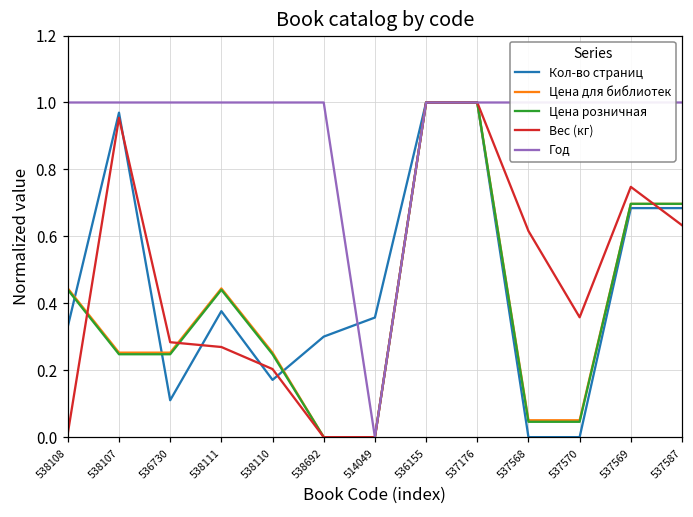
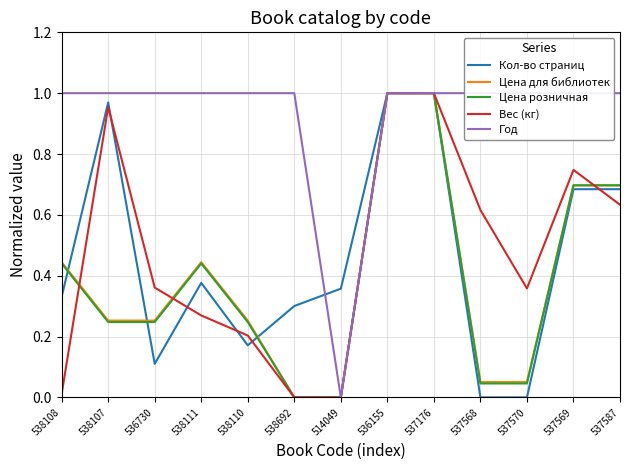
Вес (кг), 536730: 0.28 -> 0.36
